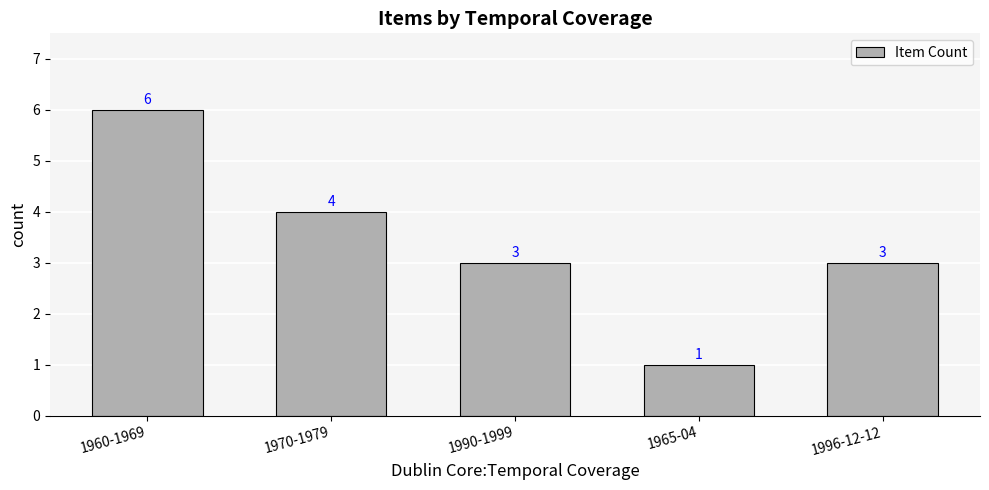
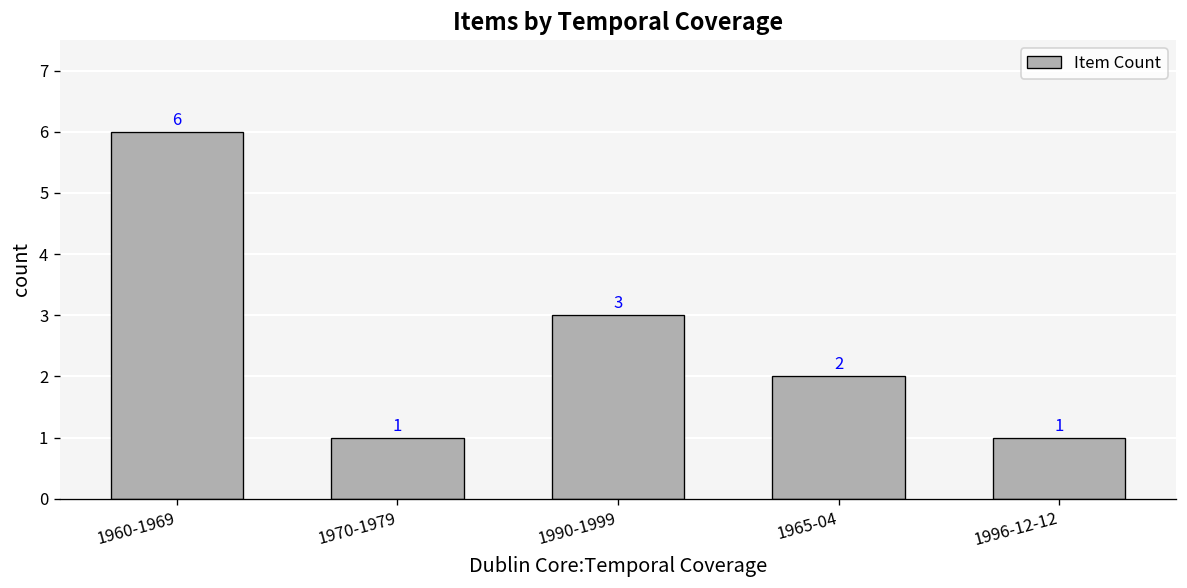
1970-1979: 4 -> 1
1965-04: 1 -> 2
1996-12-12: 3 -> 1
